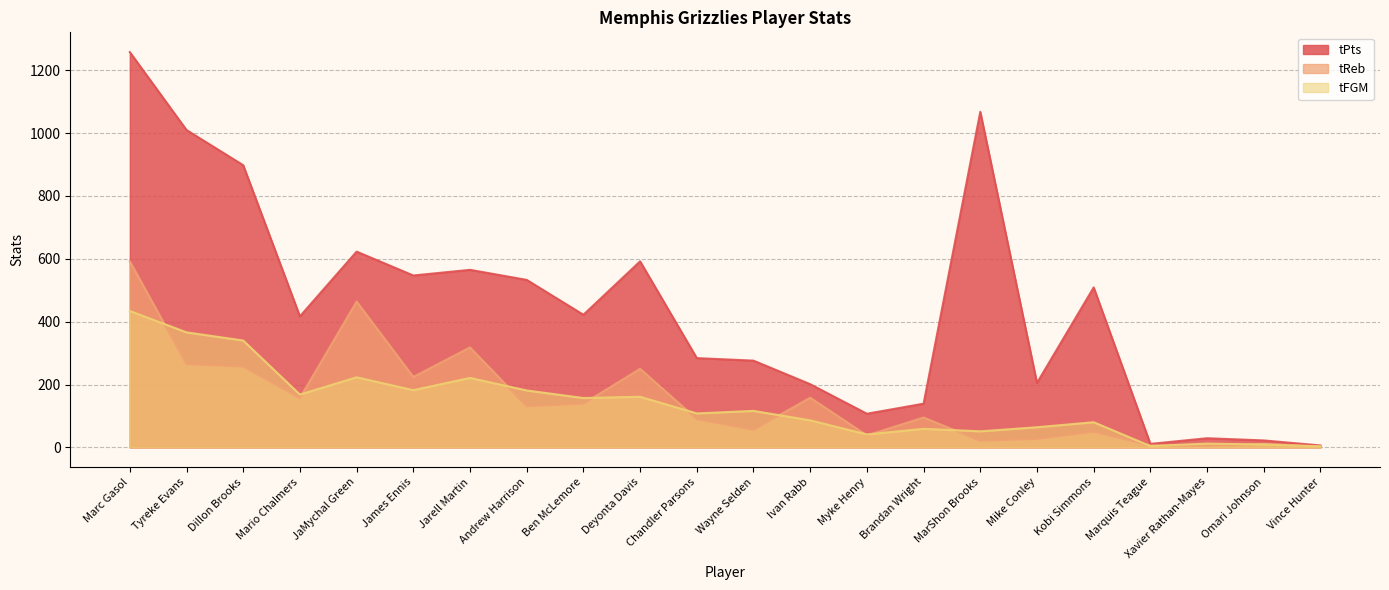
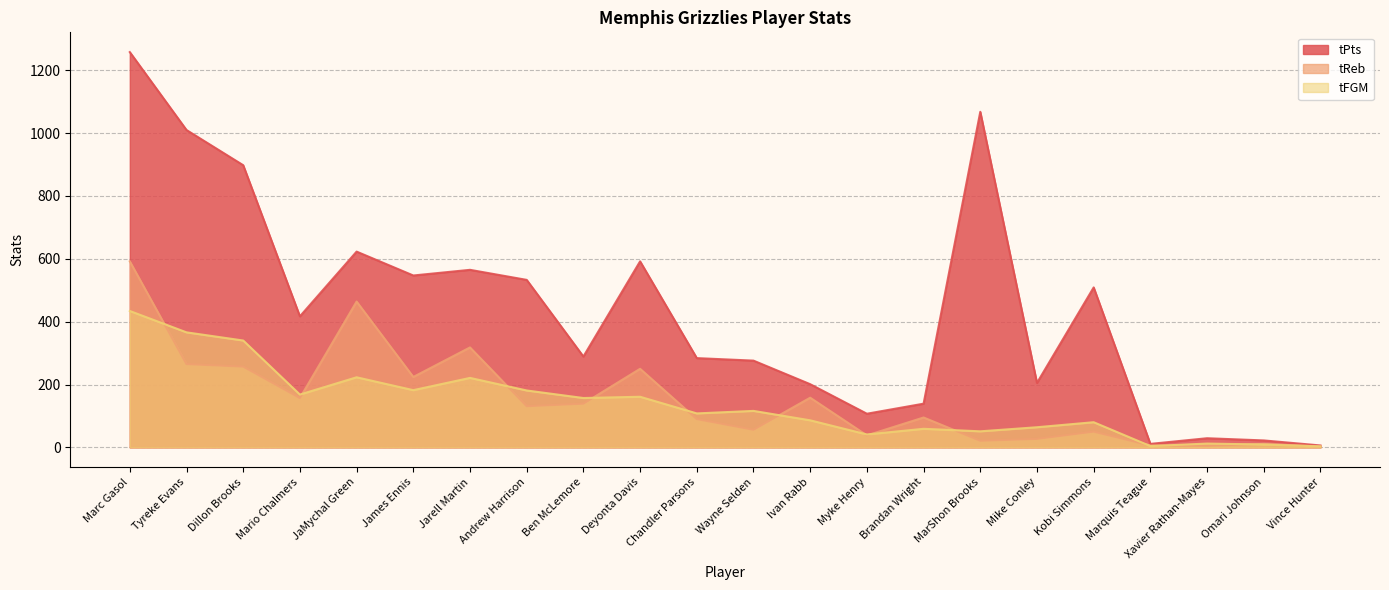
tPts, Ben McLemore: 420 -> 290
